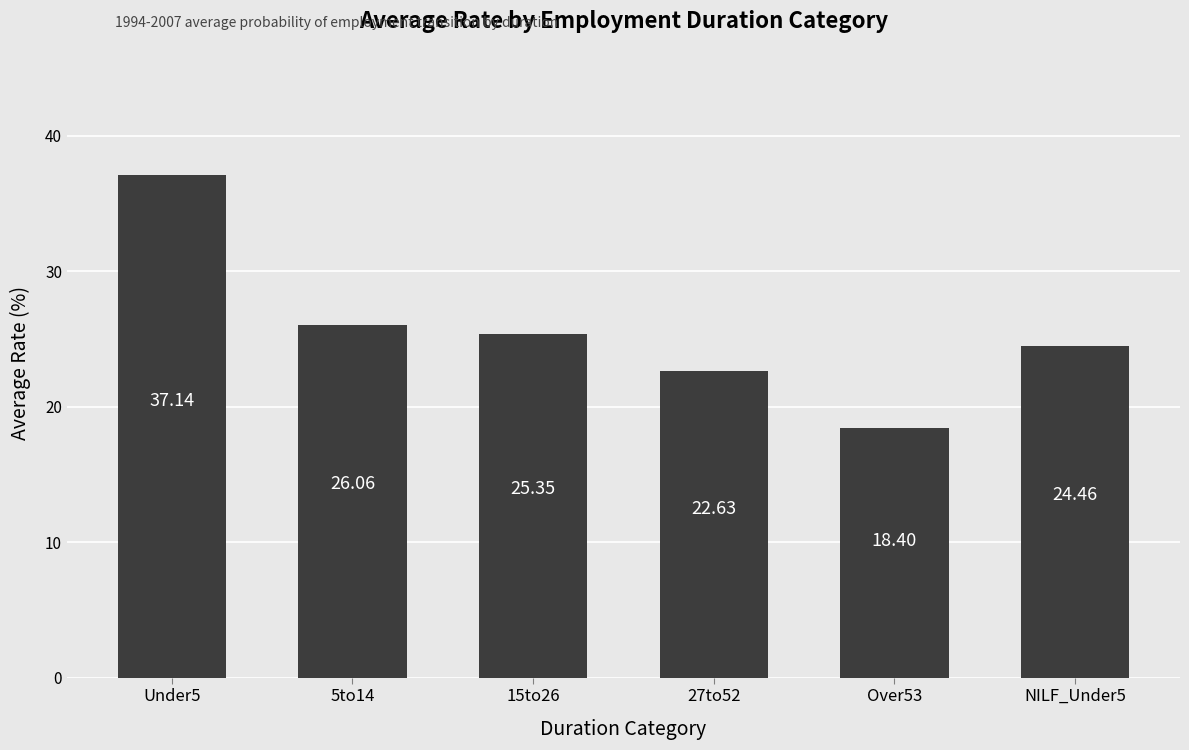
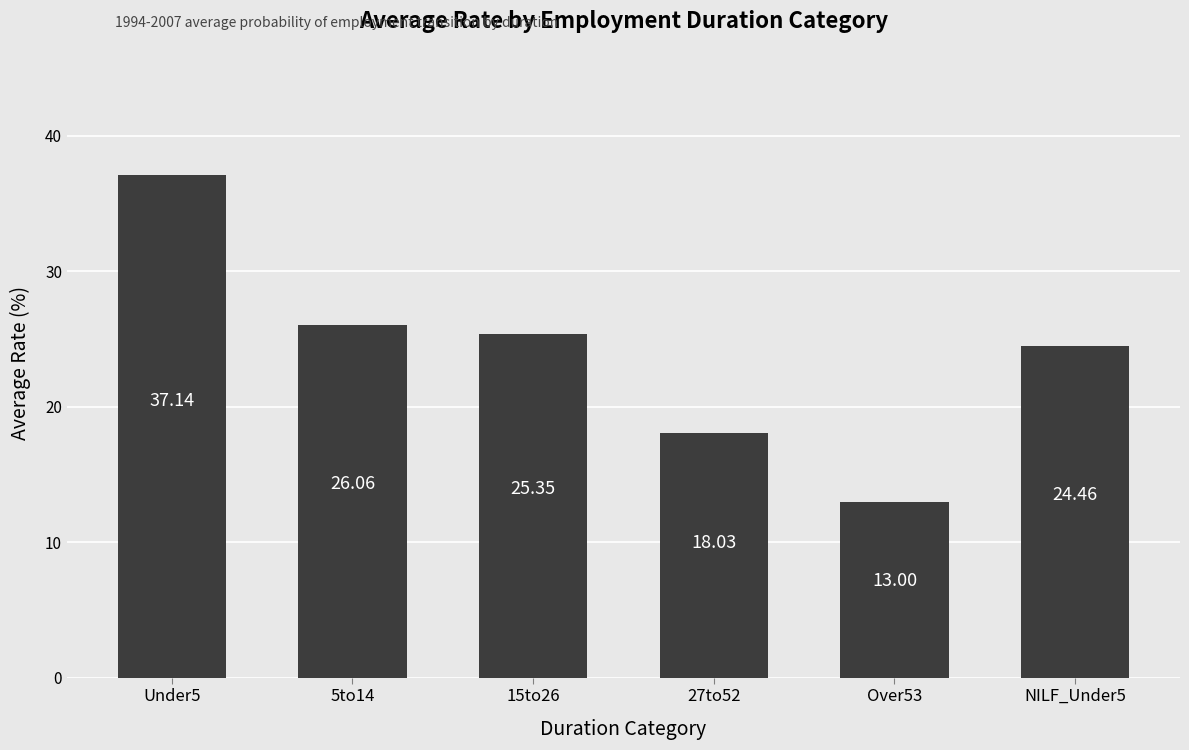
27to52: 22.63 -> 18.03
Over53: 18.40 -> 13.00
